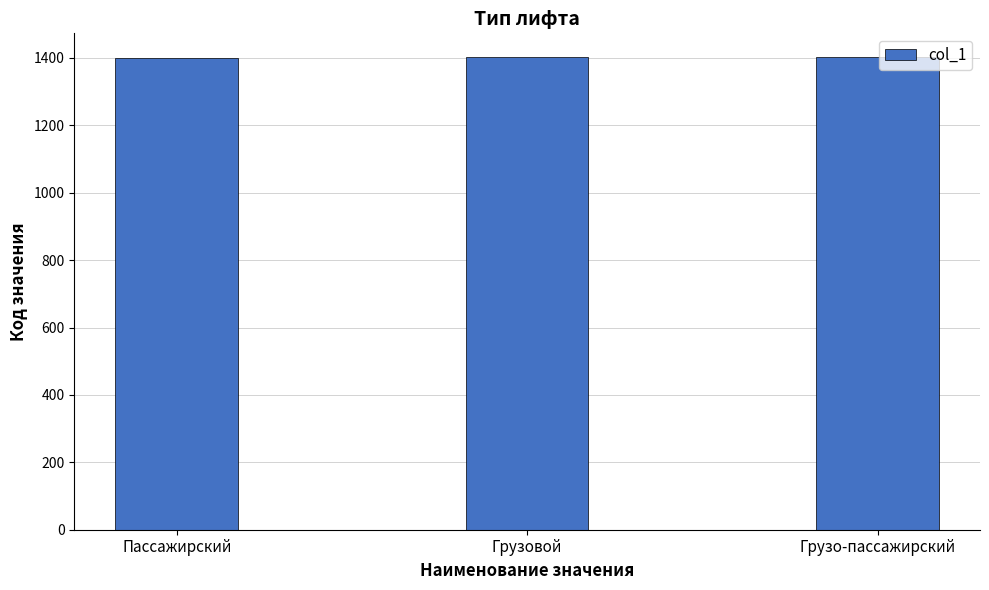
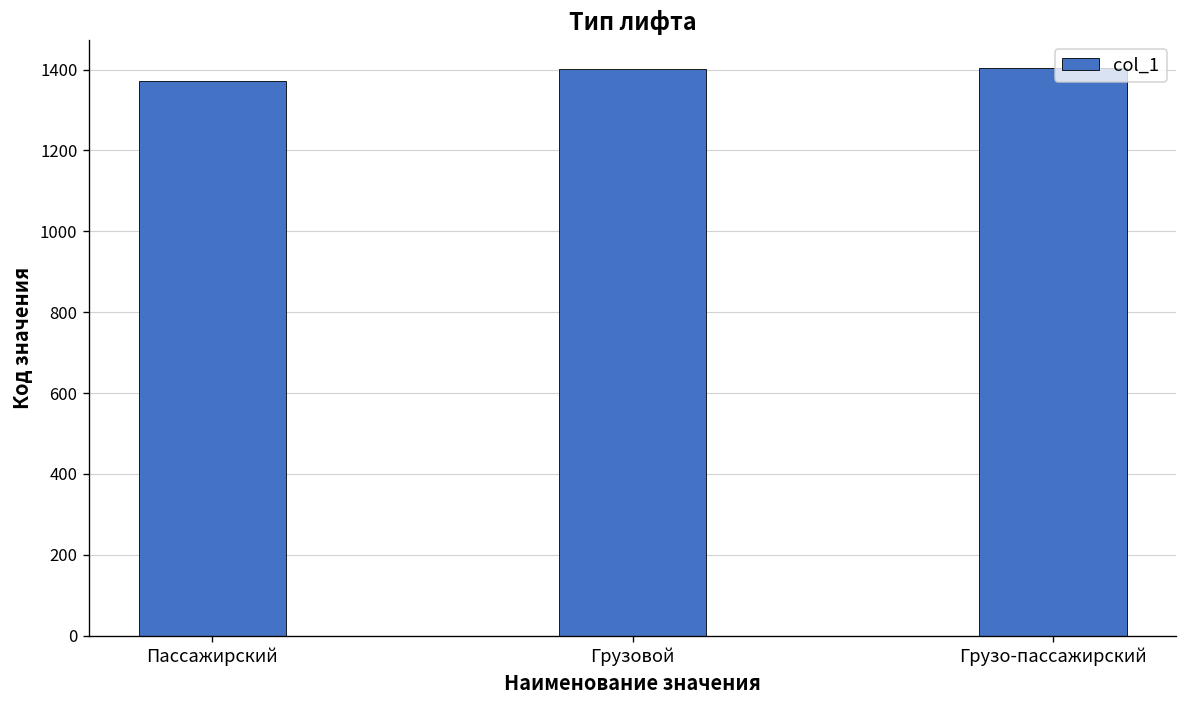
Пассажирский: 1400 -> 1370
